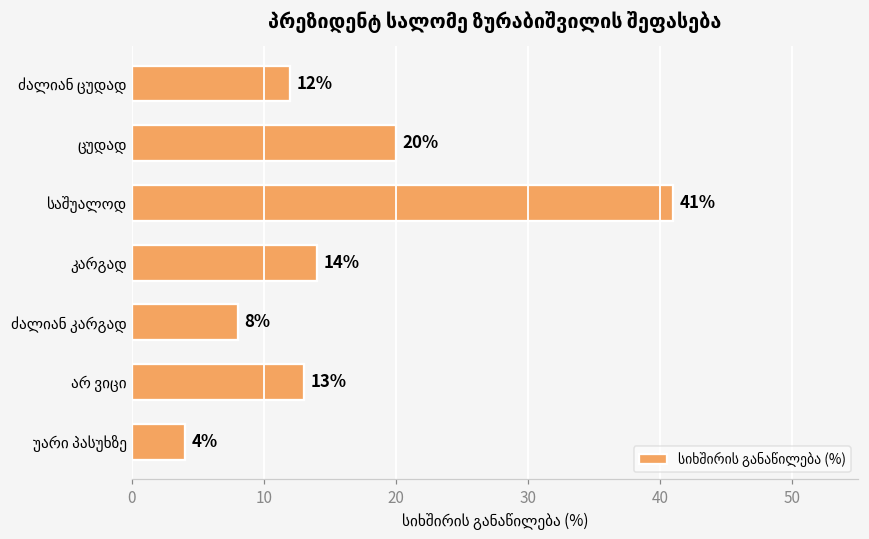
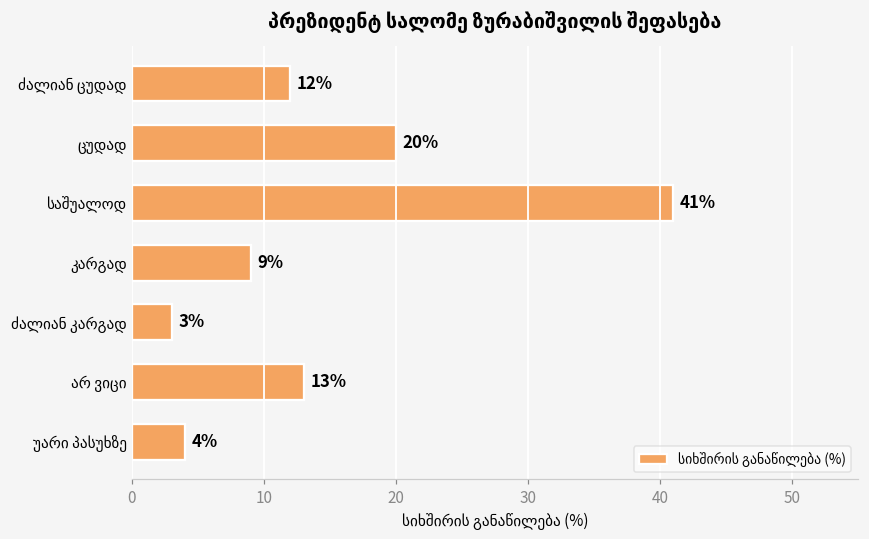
კარგად: 14% -> 9%
ძალიან კარგად: 8% -> 3%
